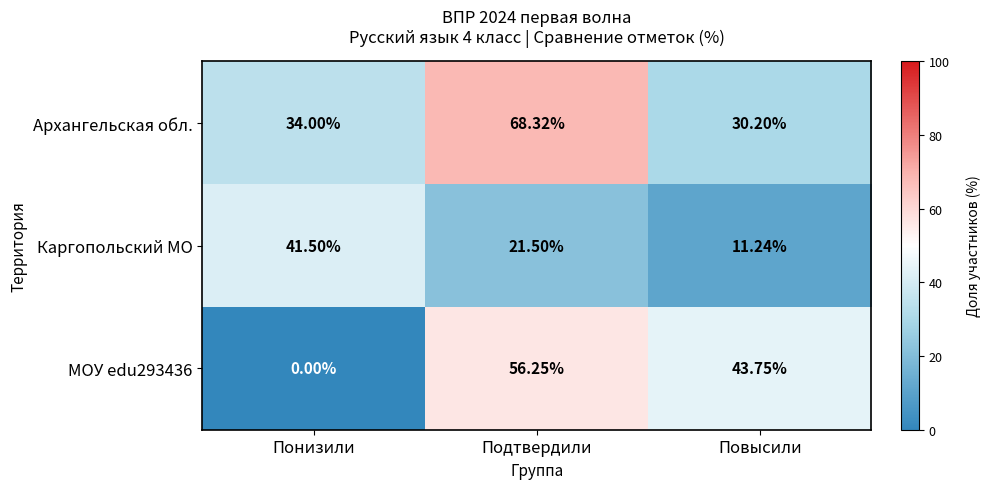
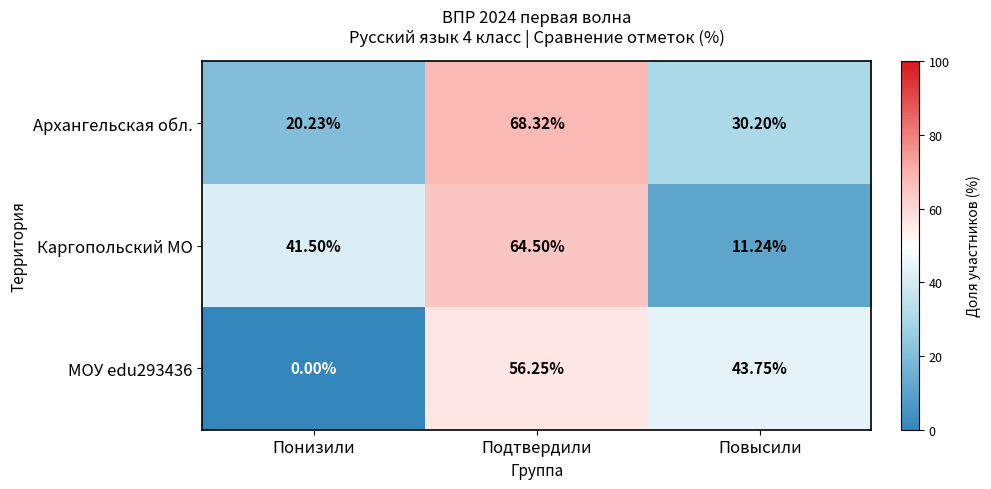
Архангельская обл., Понизили: 34.00% -> 20.23%
Каргопольский МО, Подтвердили: 21.50% -> 64.50%
